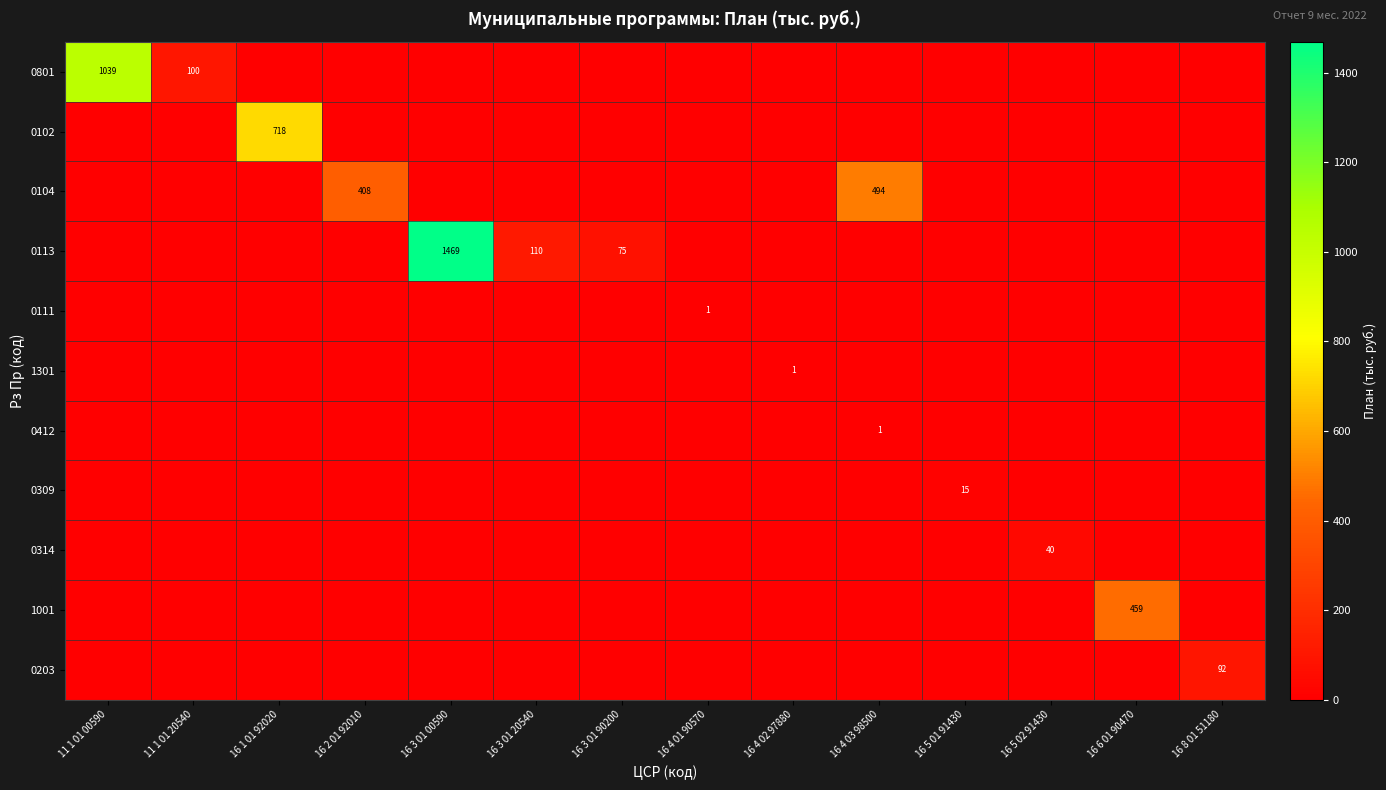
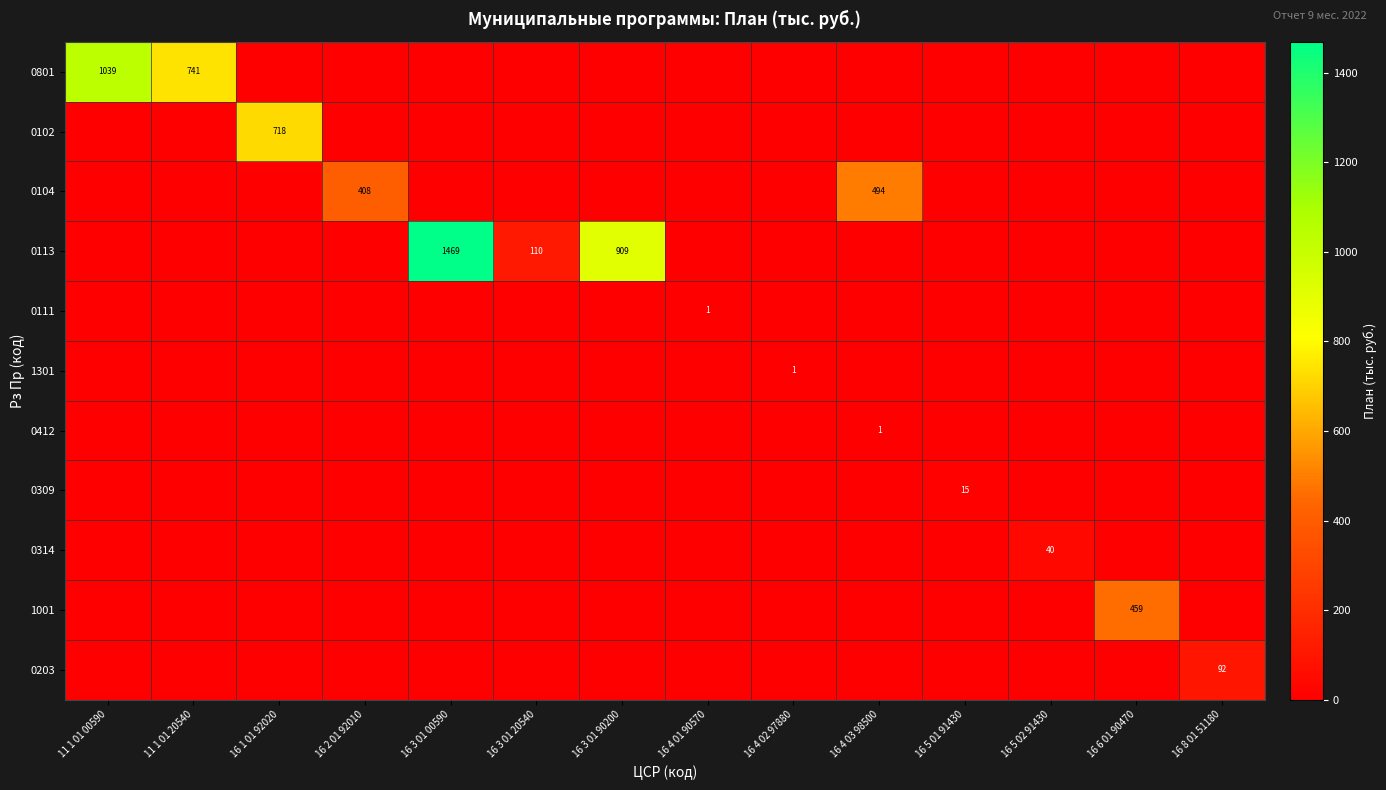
0801, 11 1 01 20540: 100 -> 741
0113, 16 3 01 90200: 75 -> 909
